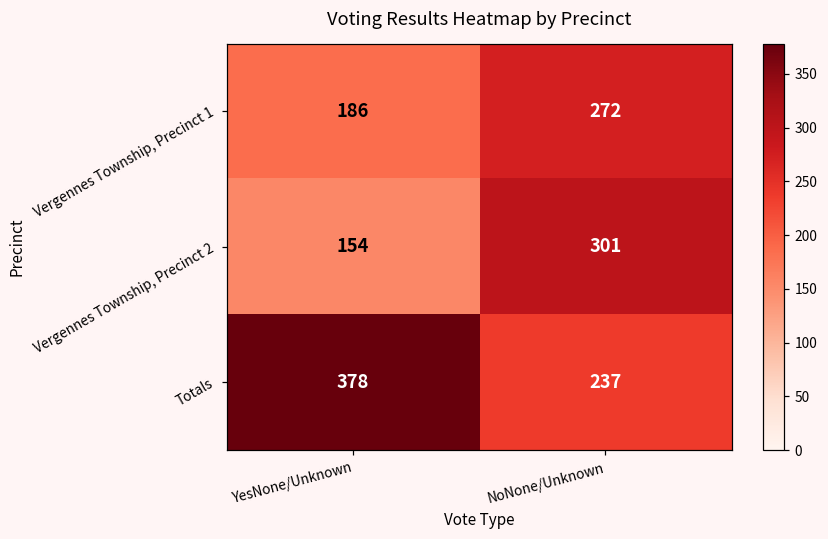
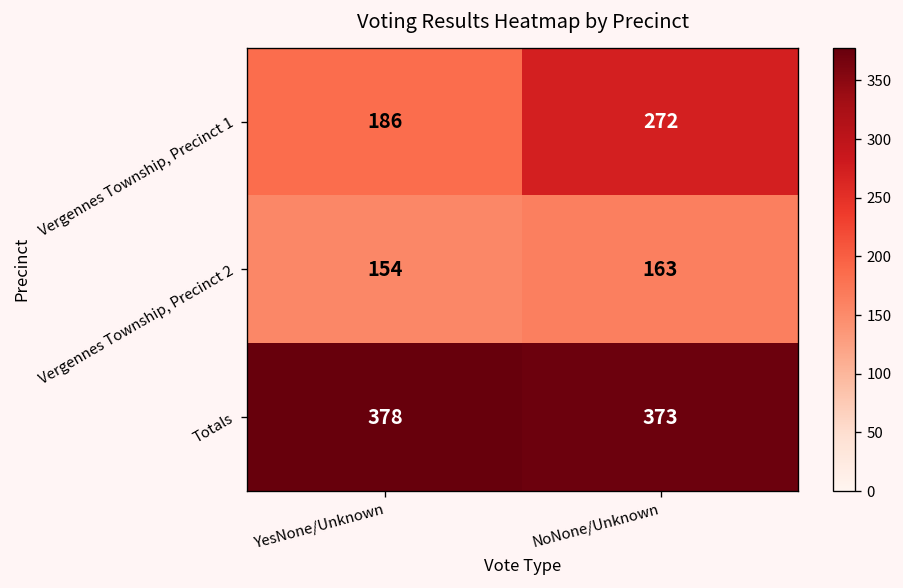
Vergennes Township, Precinct 2, NoNone/Unknown: 301 -> 163
Totals, NoNone/Unknown: 237 -> 373
